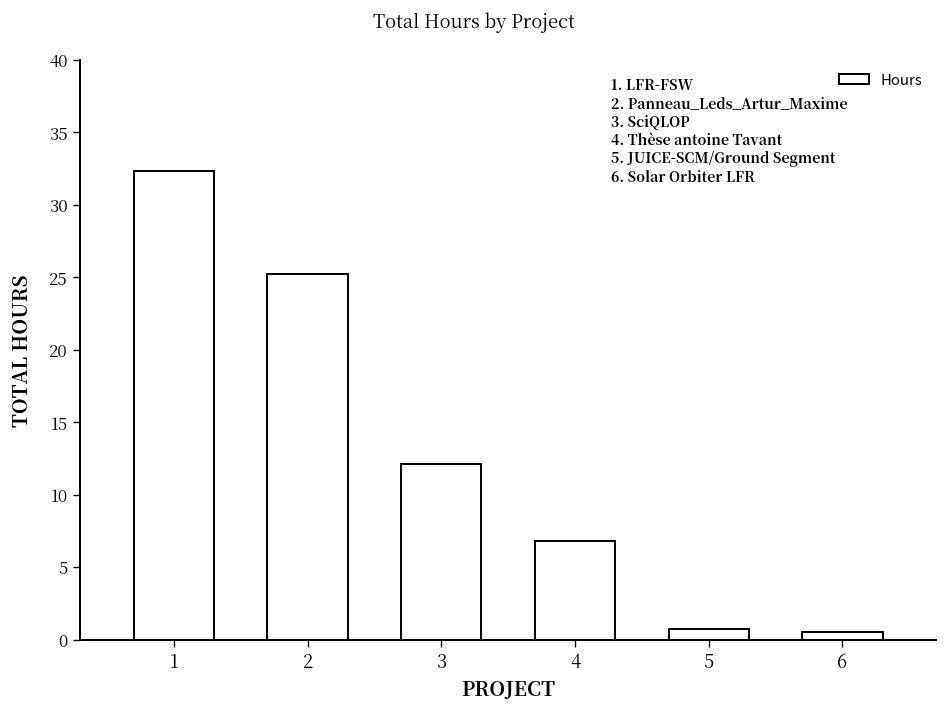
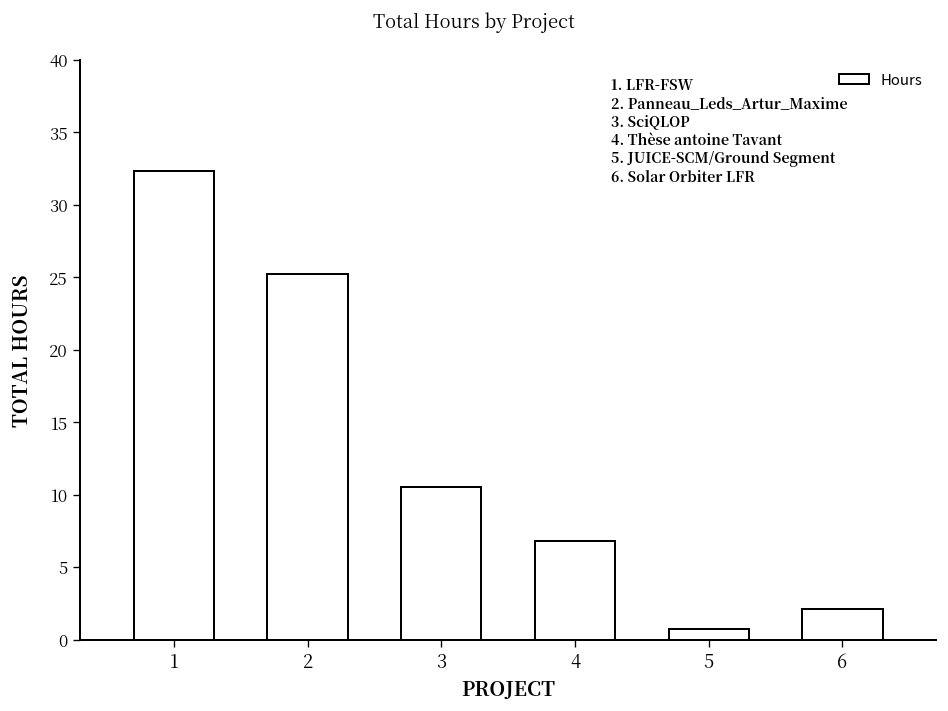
3: 12.1 -> 10.5
6: 0.5 -> 2.1
